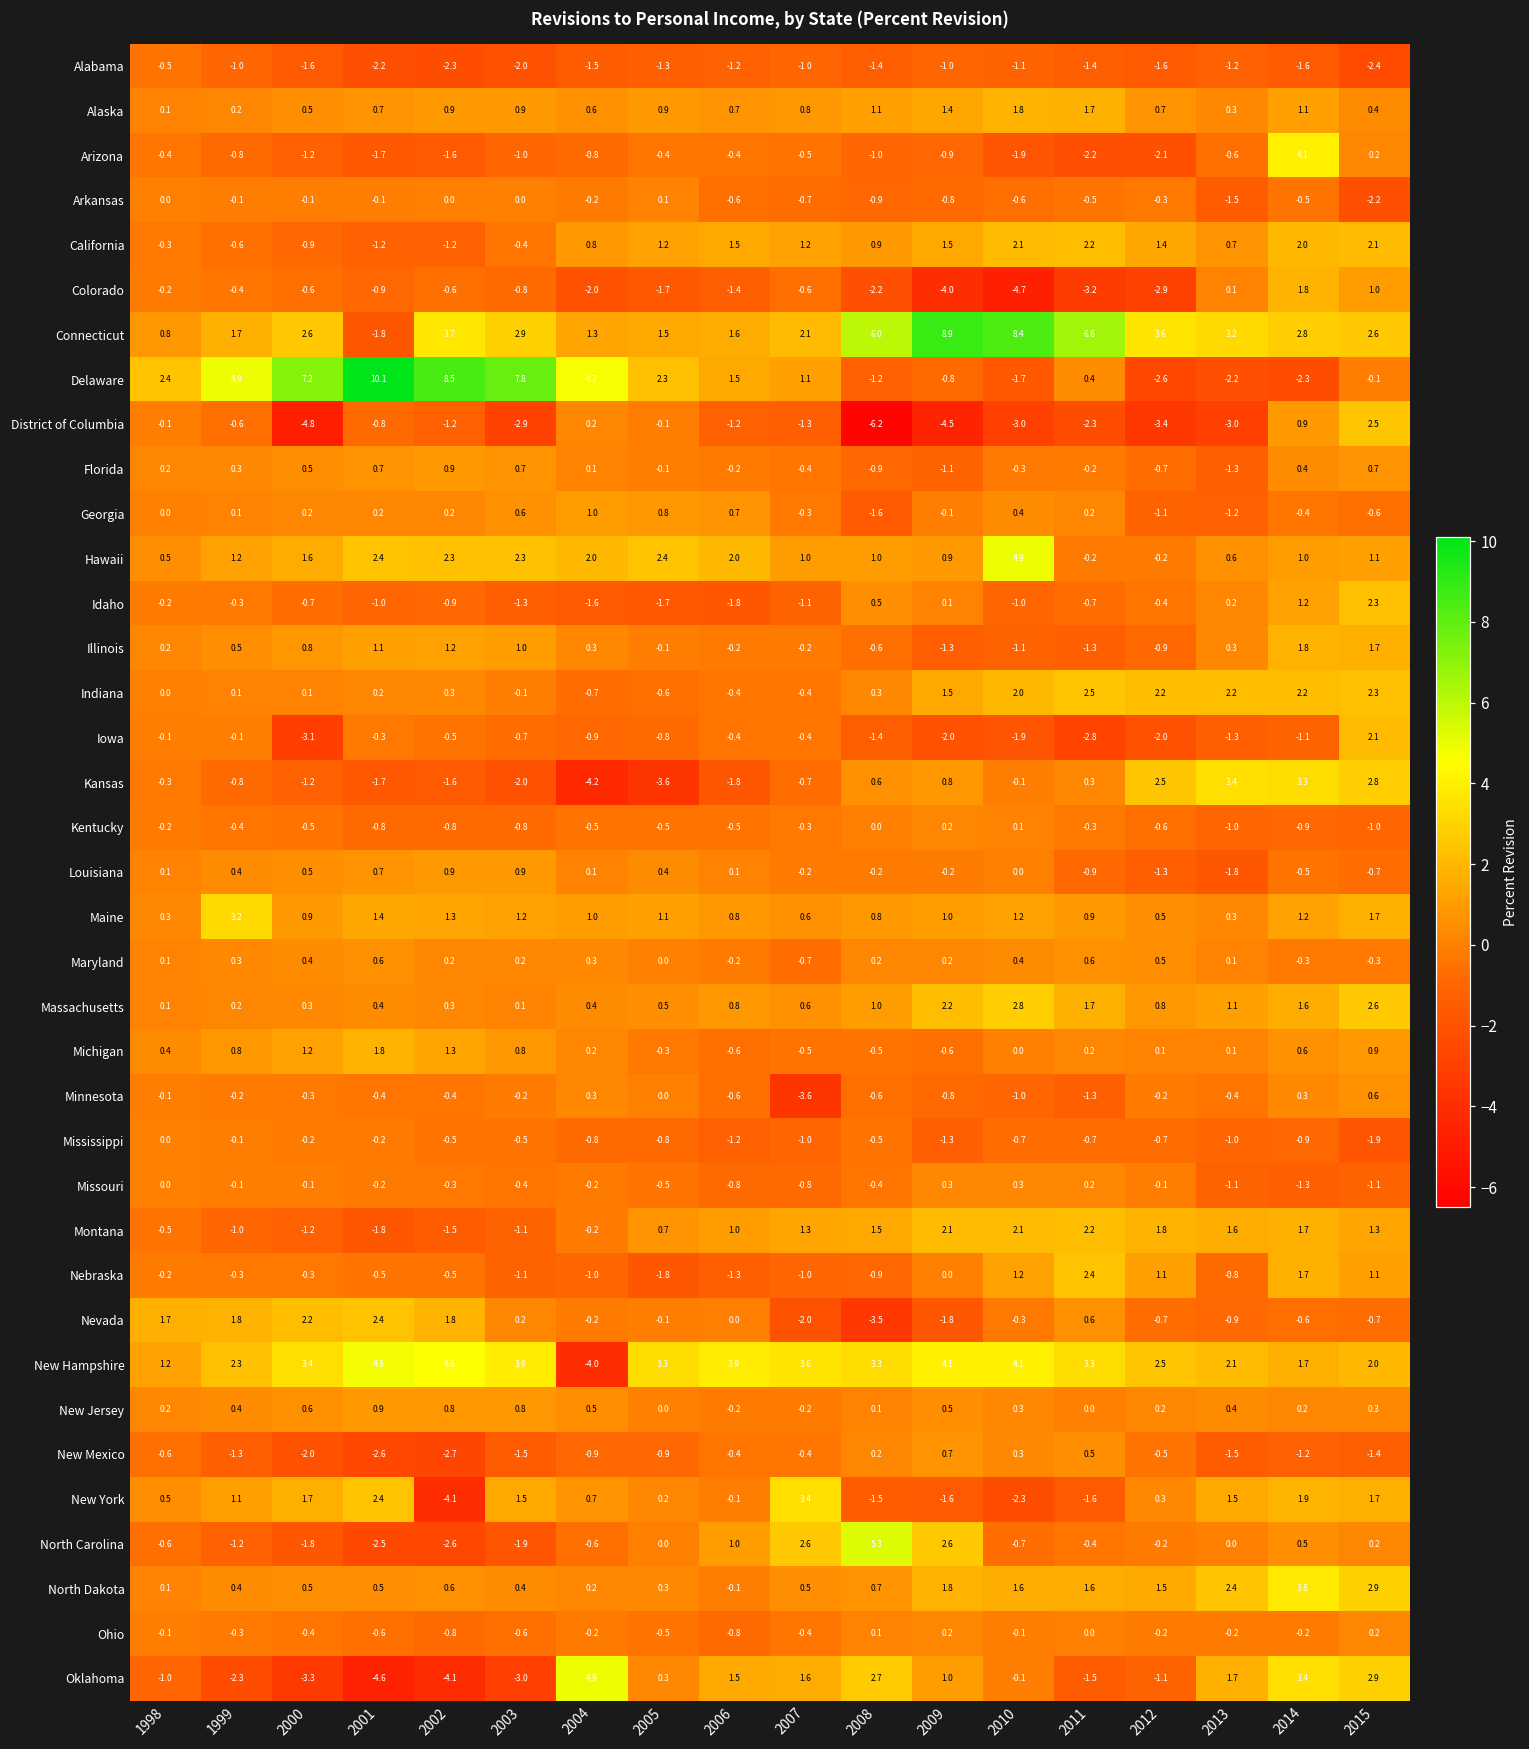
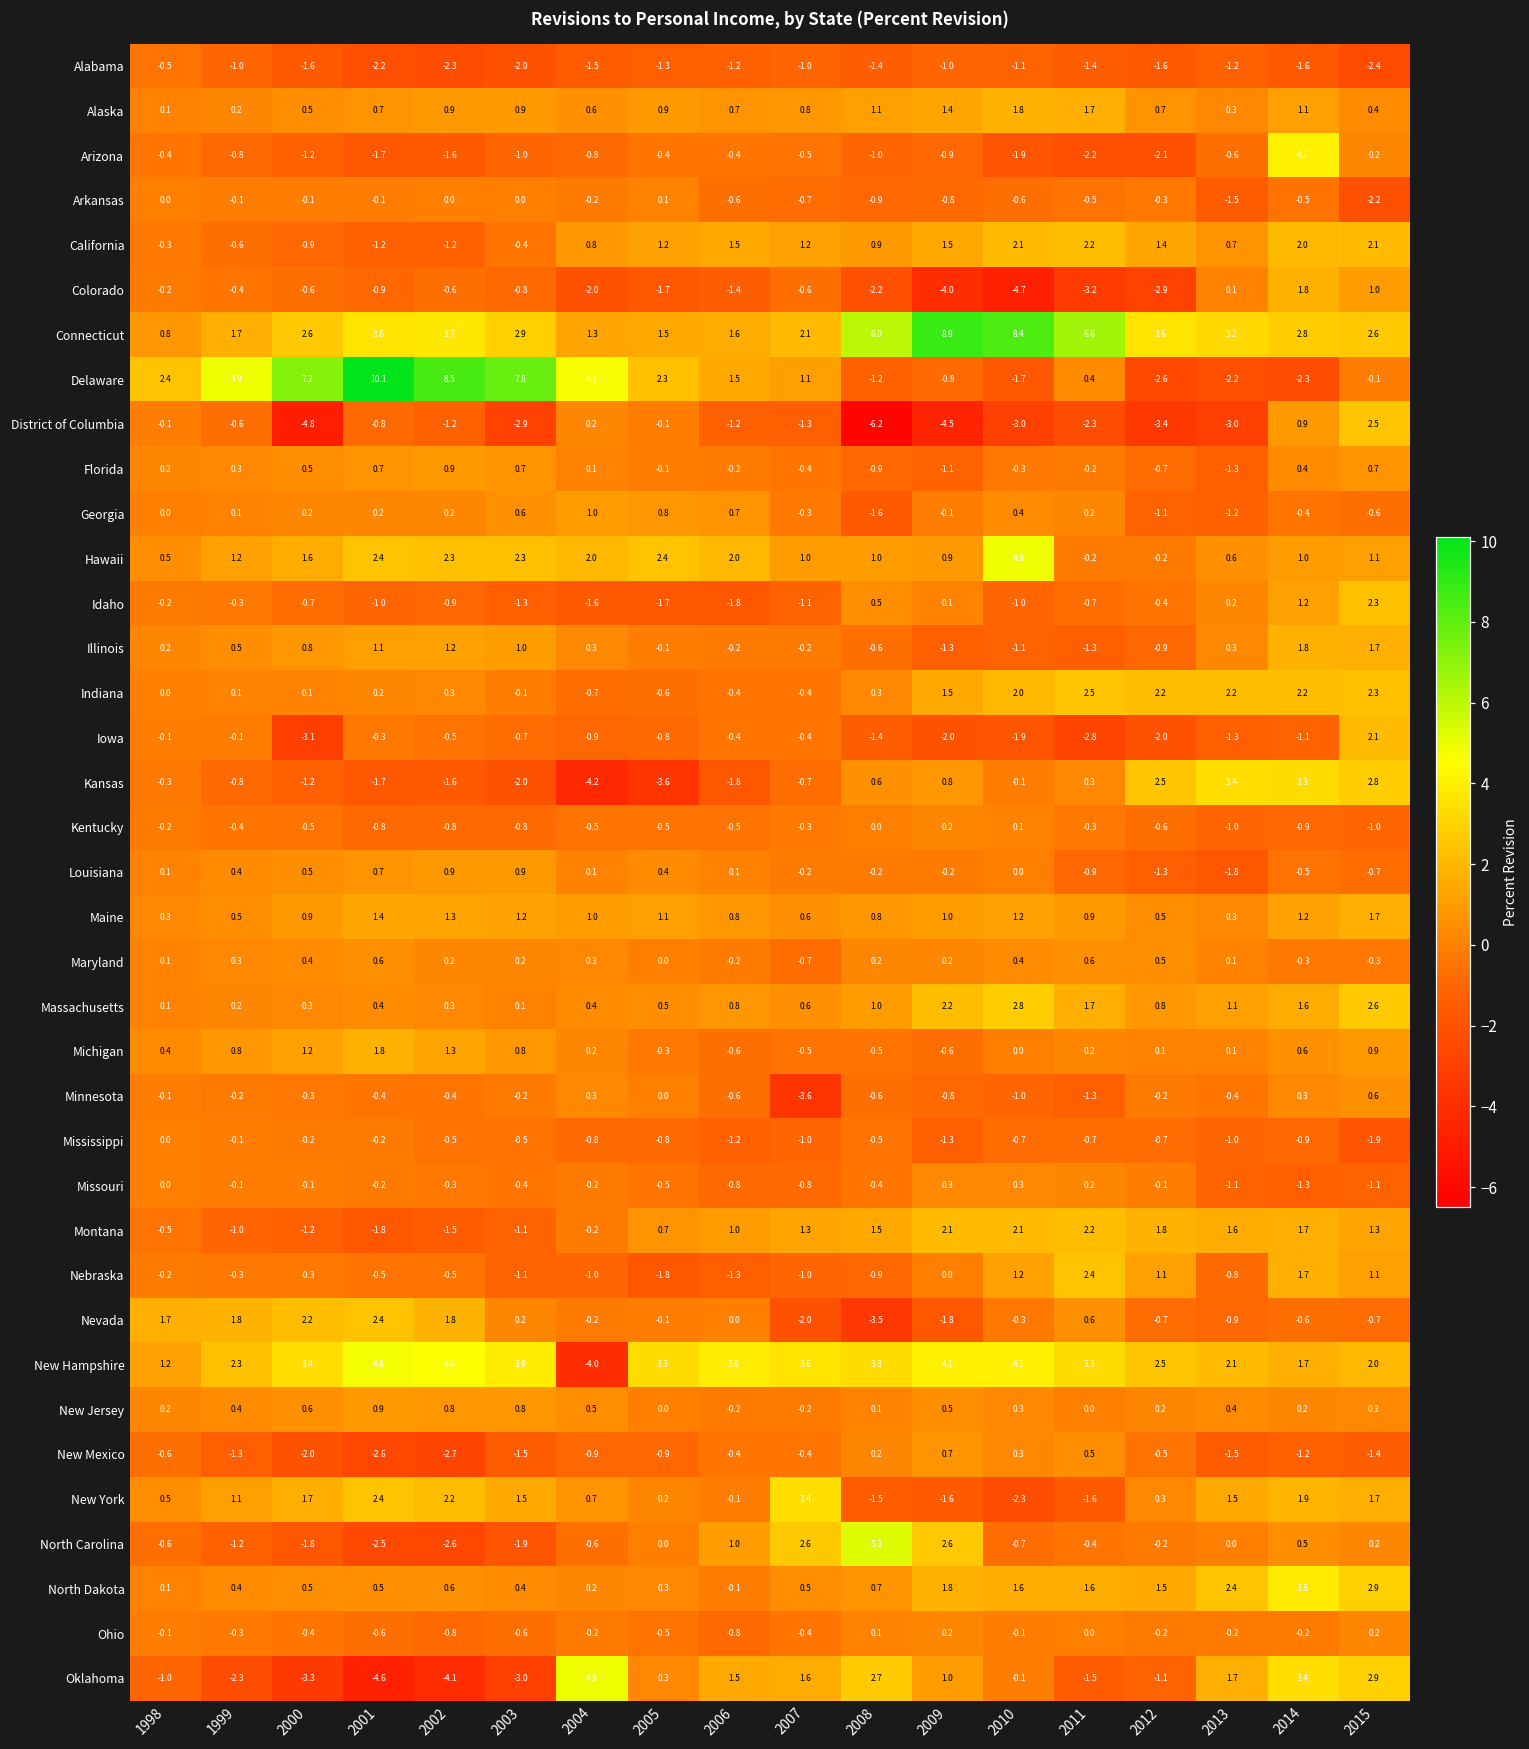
Connecticut, 2001: -1.8 -> 3.6
Maine, 1999: 3.2 -> 0.5
New York, 2002: -4.1 -> 2.2
